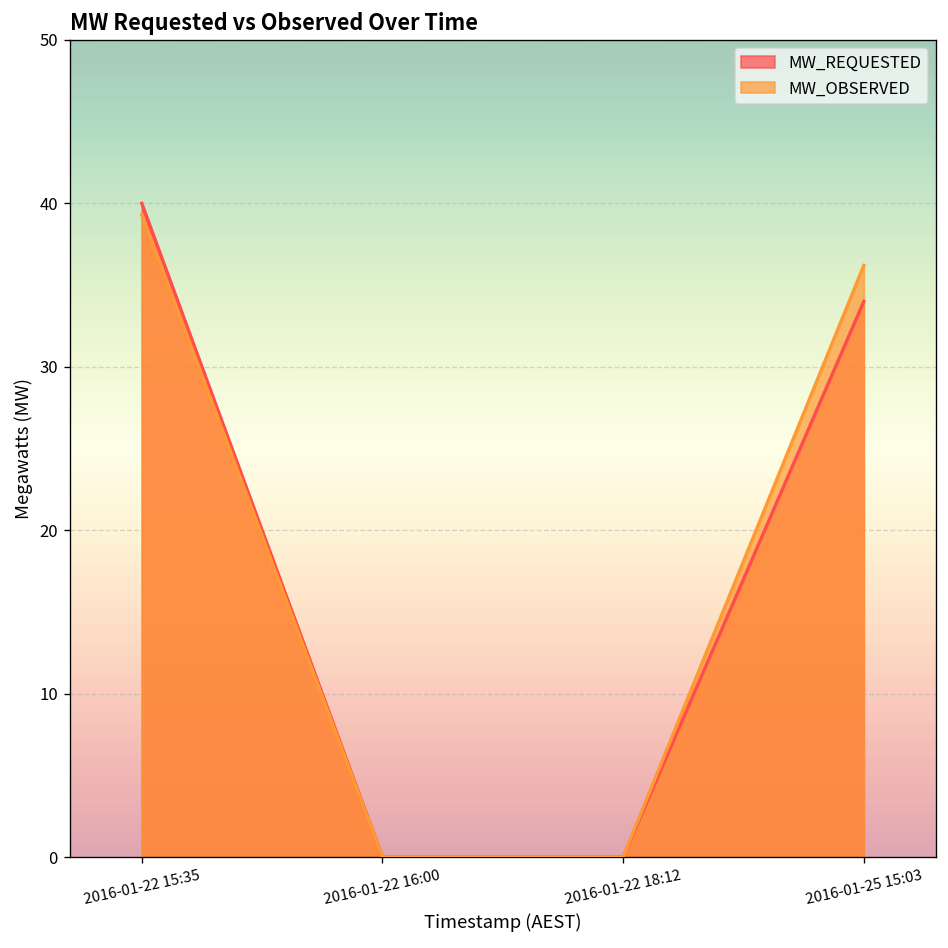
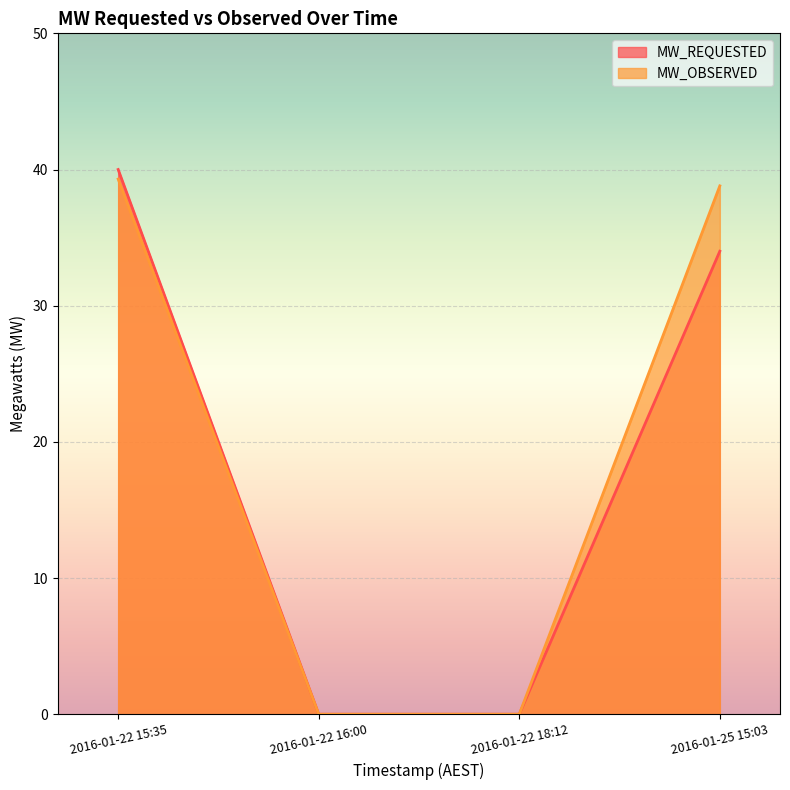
MW_OBSERVED, 2016-01-25 15:03: 36.2 -> 38.8
